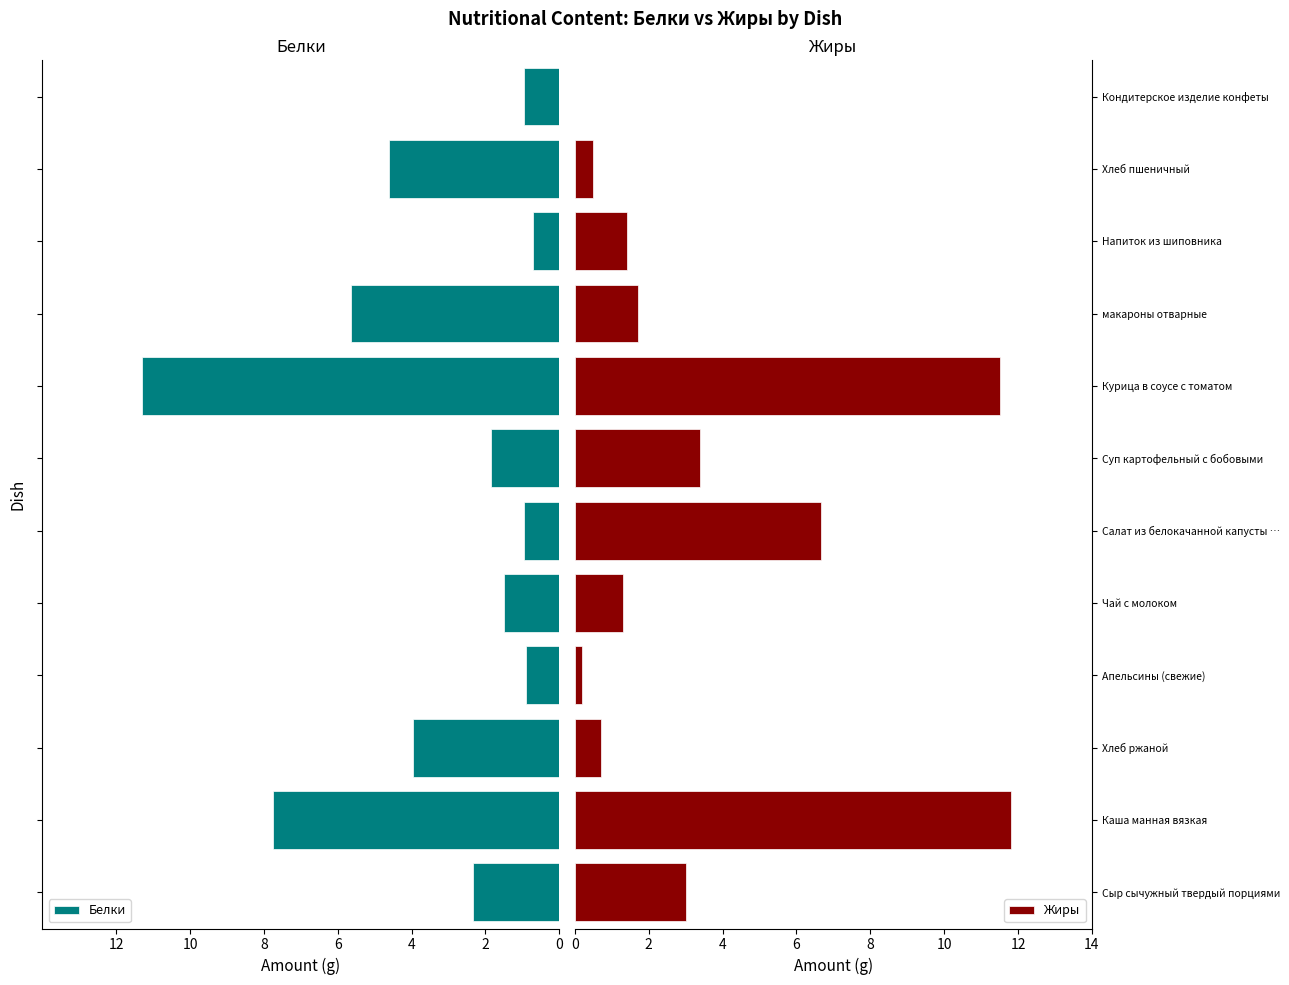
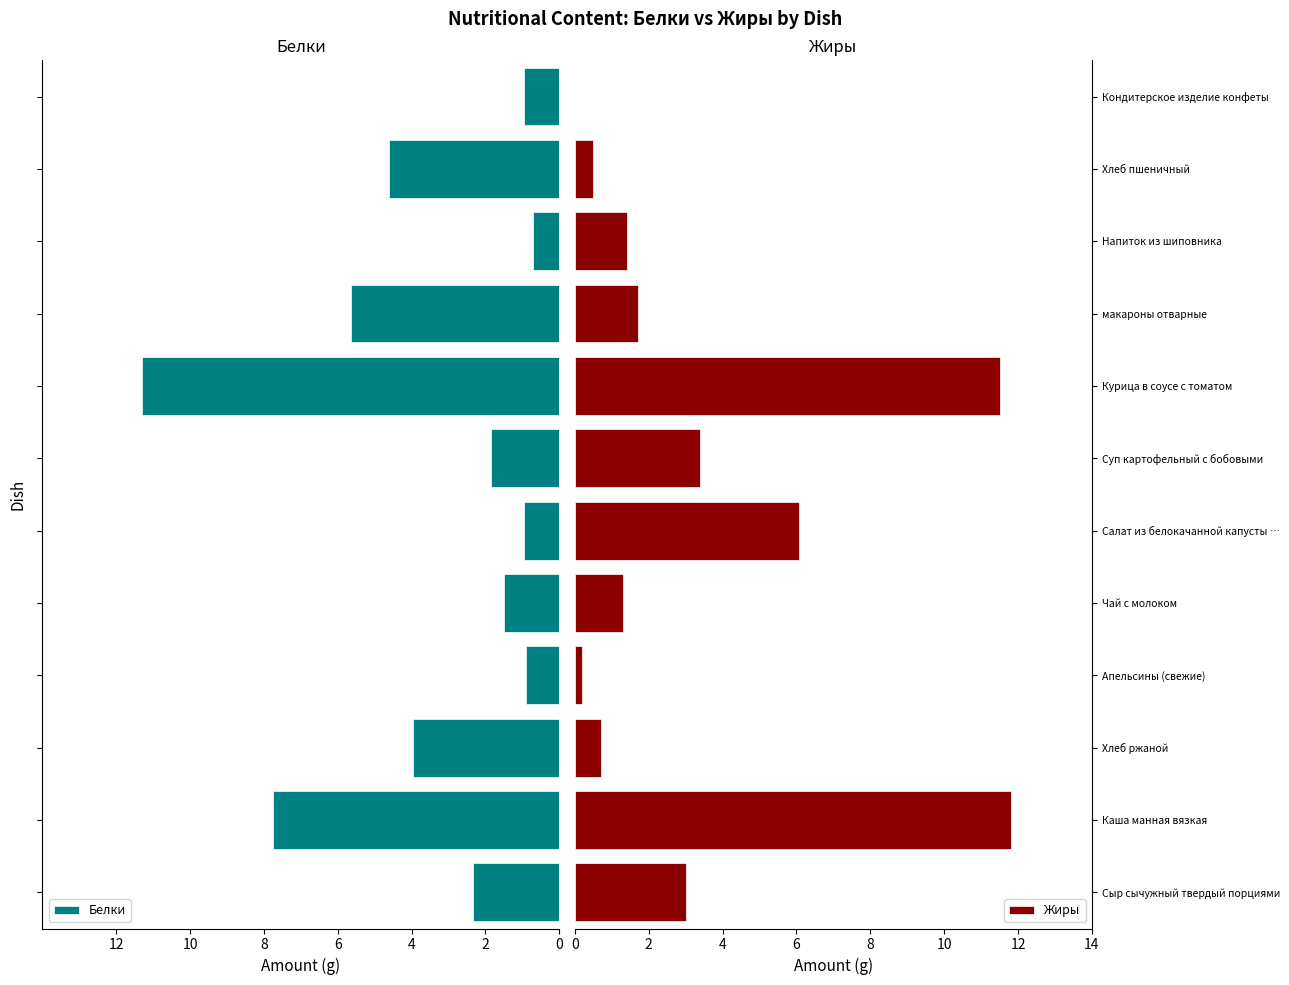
Жиры, Салат из белокачанной капусты …: 6.7 -> 6.1
